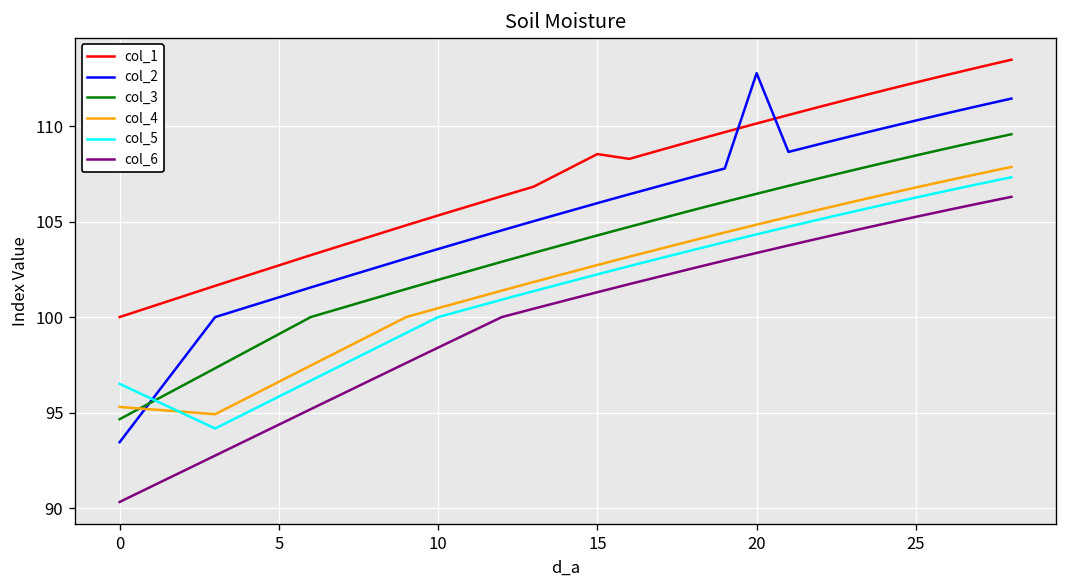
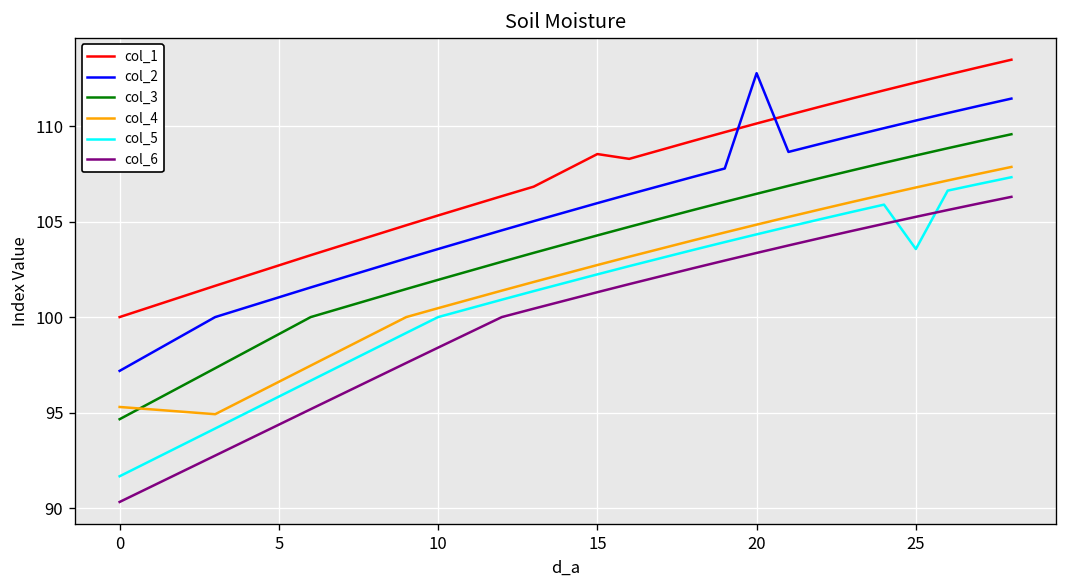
col_2, 0: 93.5 -> 97.2
col_5, 0: 96.5 -> 91.7
col_5, 25: 106.3 -> 103.6
